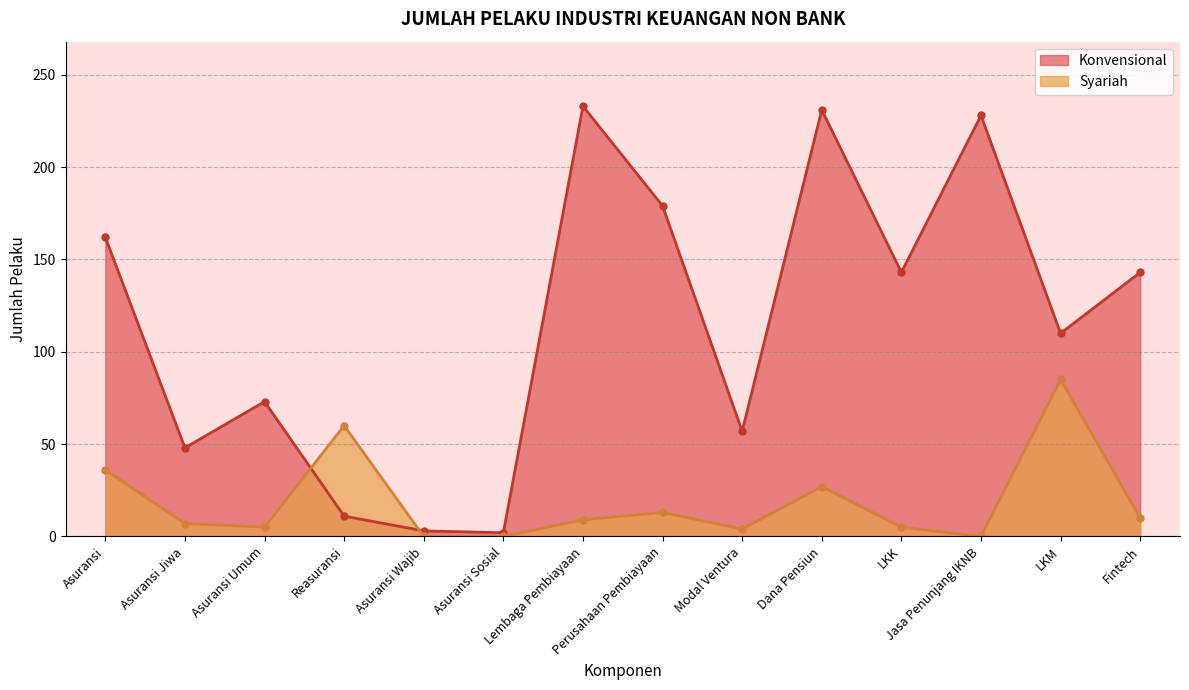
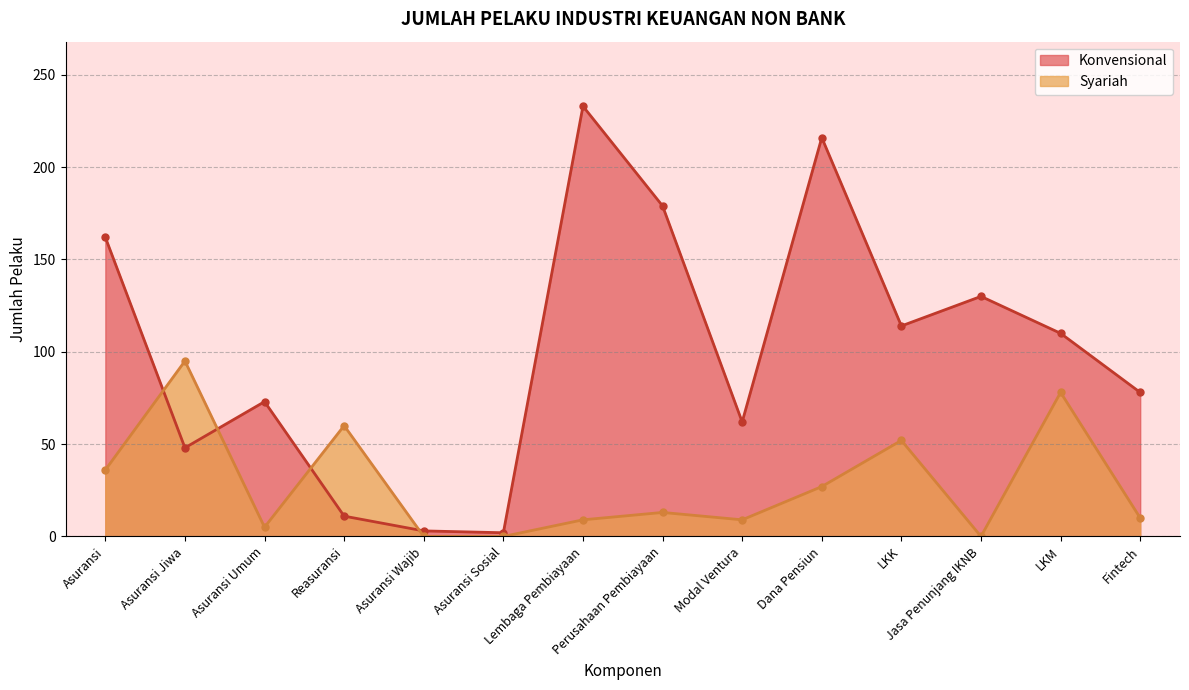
Syariah, Asuransi Jiwa: 7 -> 95
Konvensional, Modal Ventura: 57 -> 62
Syariah, Modal Ventura: 4 -> 9
Konvensional, Dana Pensiun: 231 -> 216
Konvensional, LKK: 143 -> 114
Syariah, LKK: 5 -> 52
Konvensional, Jasa Penunjang IKNB: 228 -> 130
Syariah, LKM: 85 -> 78
Konvensional, Fintech: 143 -> 78
